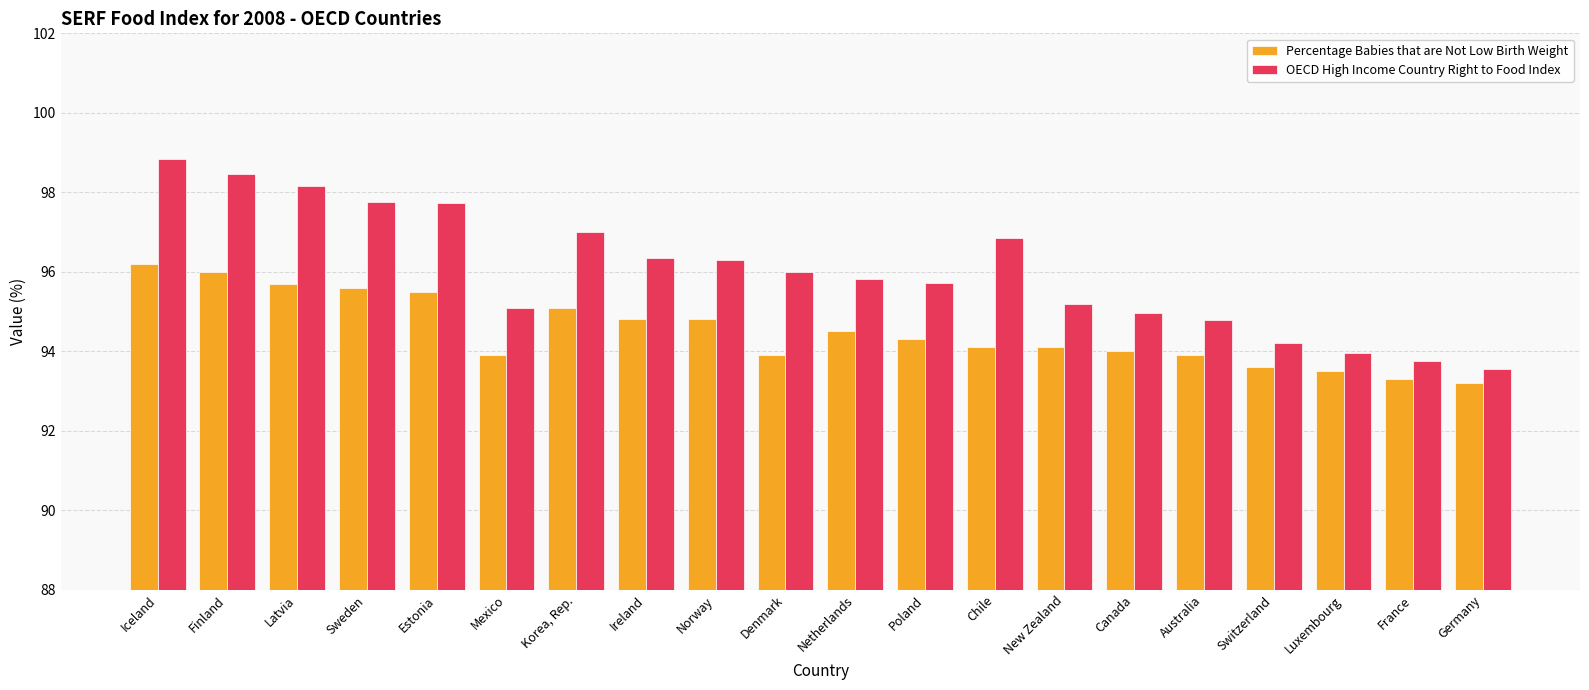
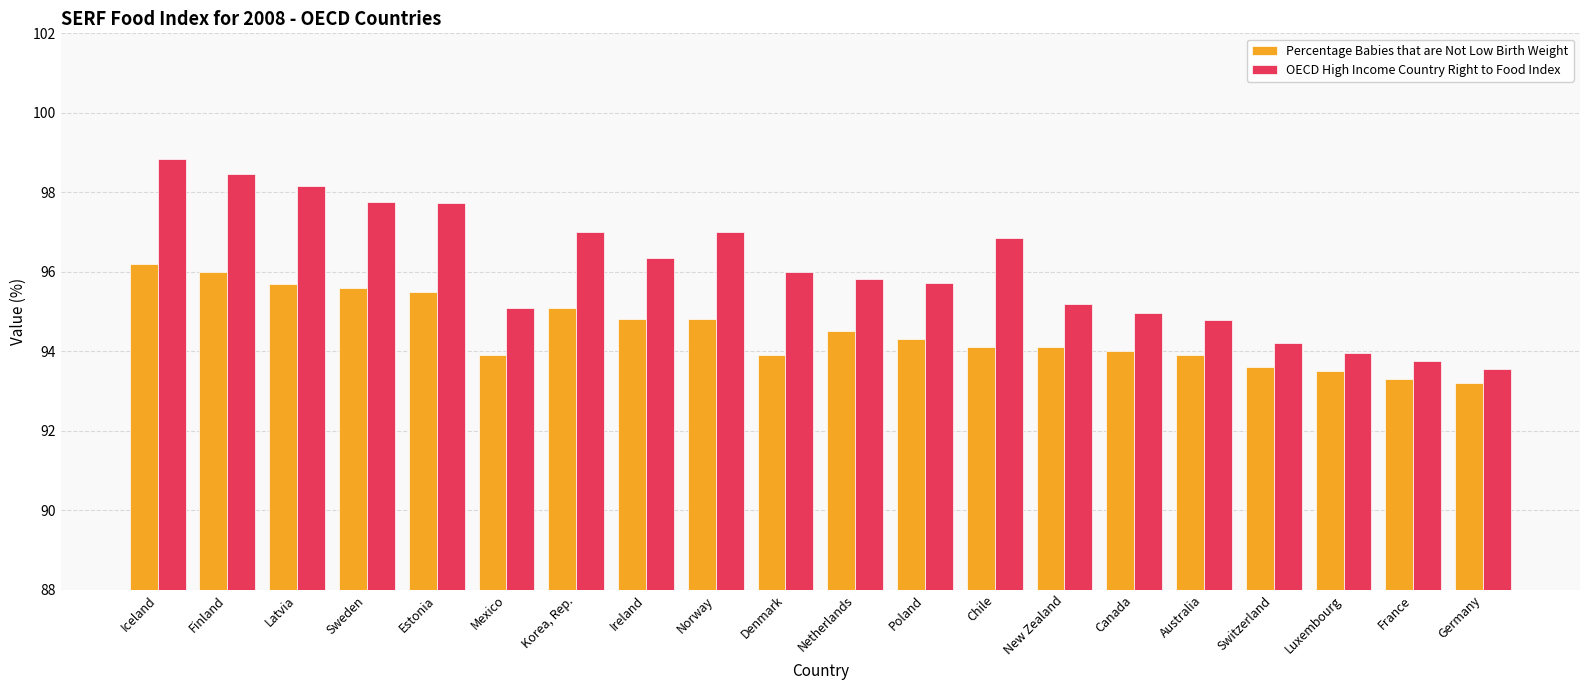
OECD High Income Country Right to Food Index, Norway: 96.3 -> 97.0
